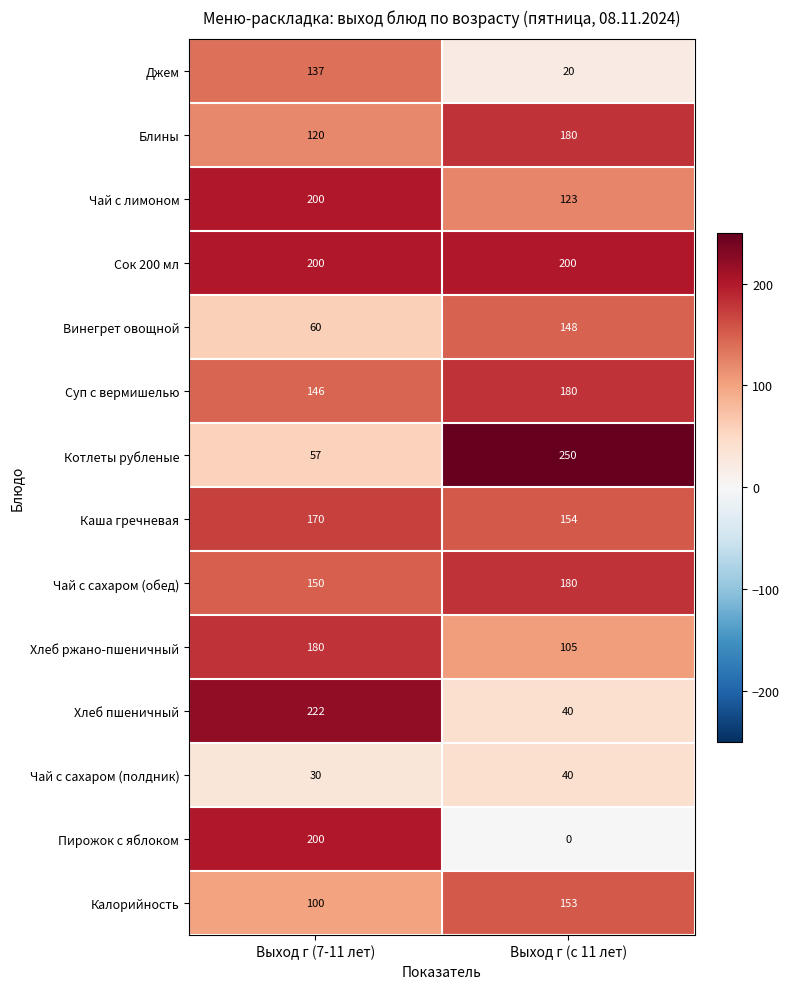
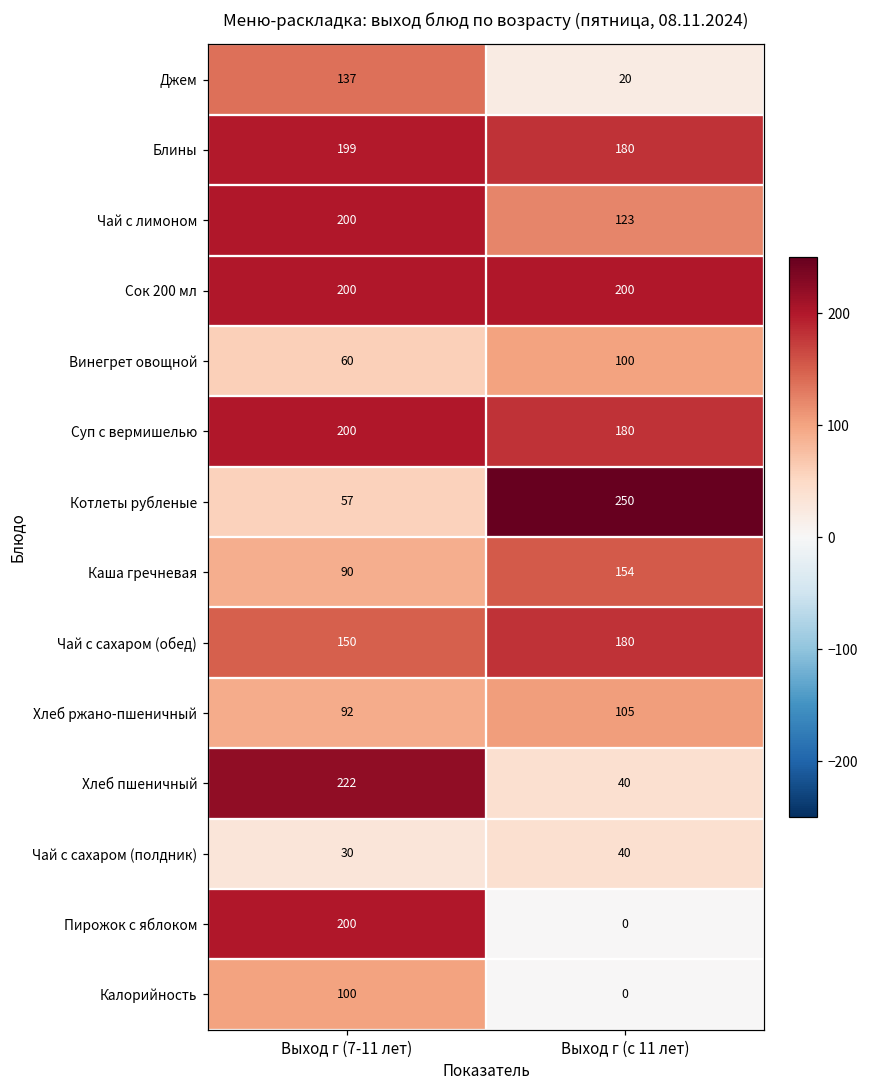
Блины, Выход г (7-11 лет): 120 -> 199
Винегрет овощной, Выход г (с 11 лет): 148 -> 100
Суп с вермишелью, Выход г (7-11 лет): 146 -> 200
Каша гречневая, Выход г (7-11 лет): 170 -> 90
Хлеб ржано-пшеничный, Выход г (7-11 лет): 180 -> 92
Калорийность, Выход г (с 11 лет): 153 -> 0
